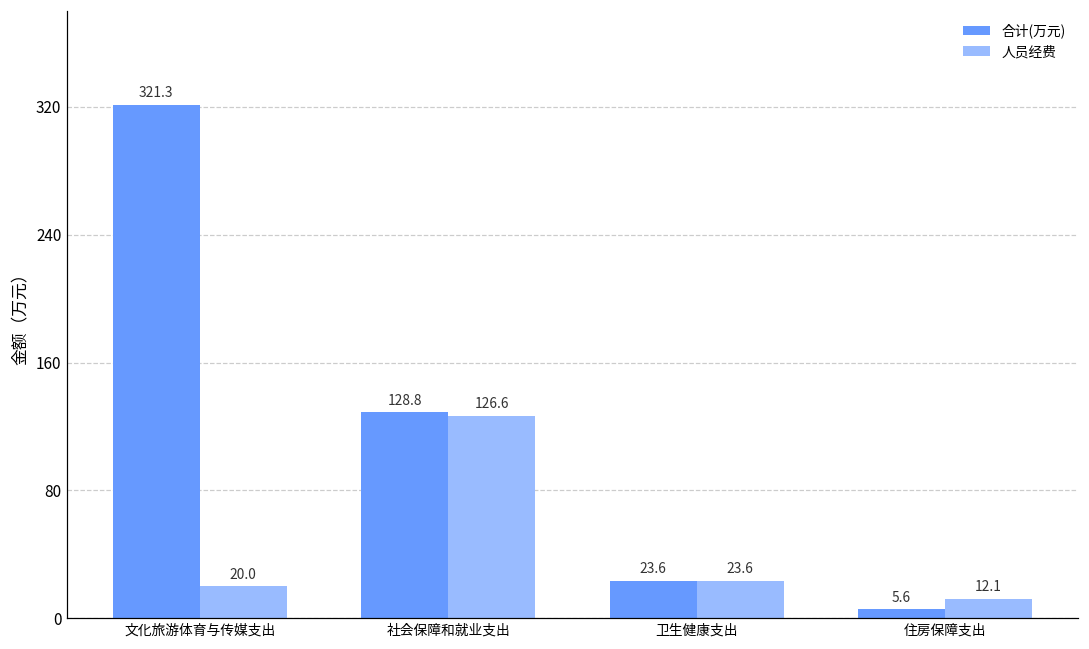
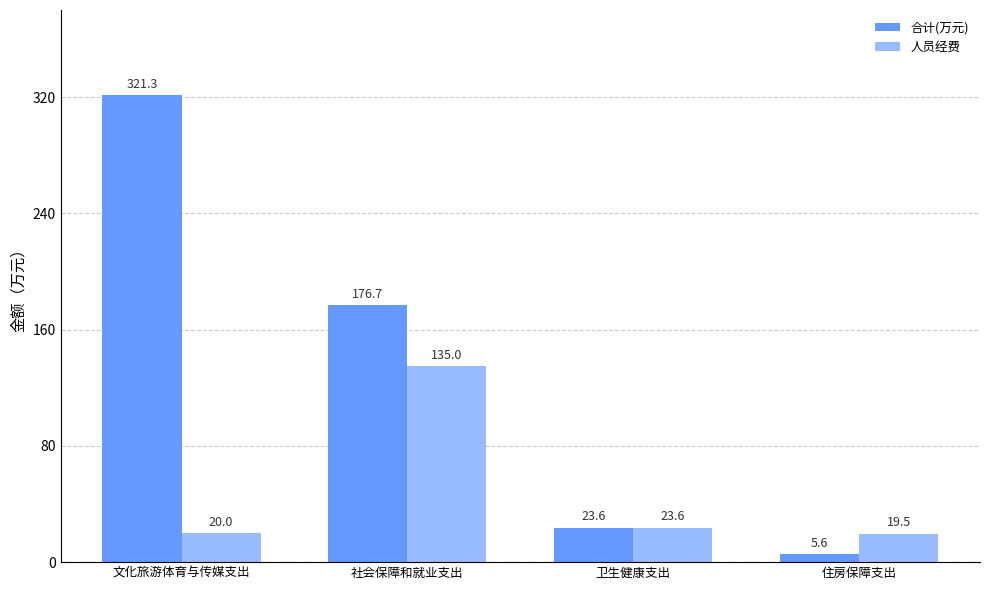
合计(万元), 社会保障和就业支出: 128.8 -> 176.7
人员经费, 社会保障和就业支出: 126.6 -> 135.0
人员经费, 住房保障支出: 12.1 -> 19.5
